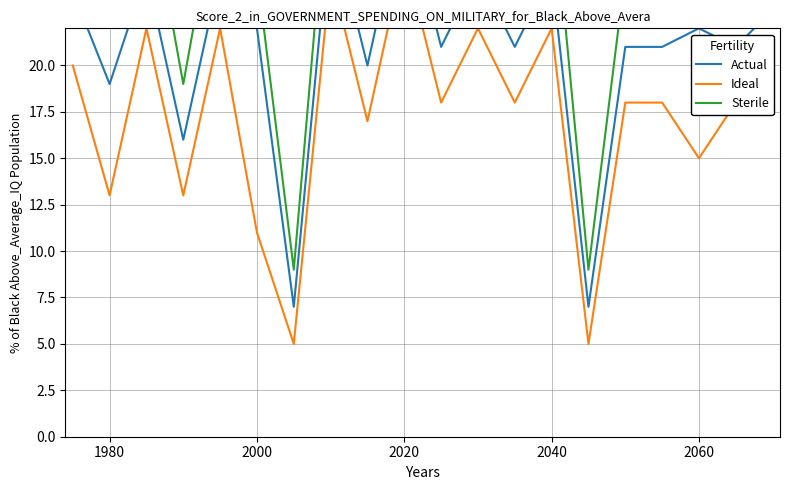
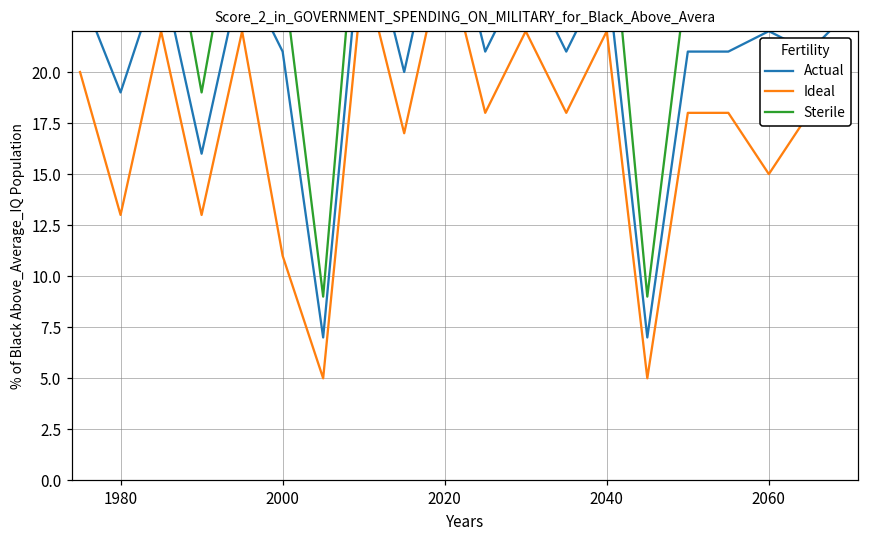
Actual, 2000: 22 -> 21
